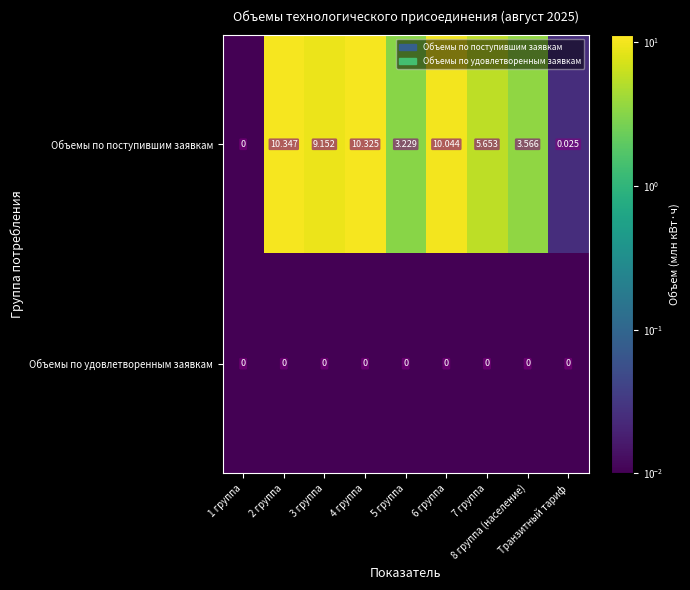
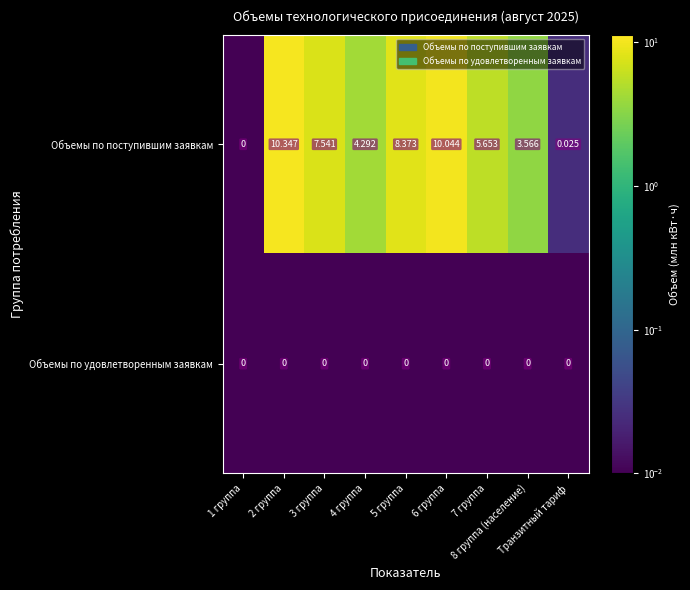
Объемы по поступившим заявкам, 3 группа: 9.152 -> 7.541
Объемы по поступившим заявкам, 4 группа: 10.325 -> 4.292
Объемы по поступившим заявкам, 5 группа: 3.229 -> 8.373
